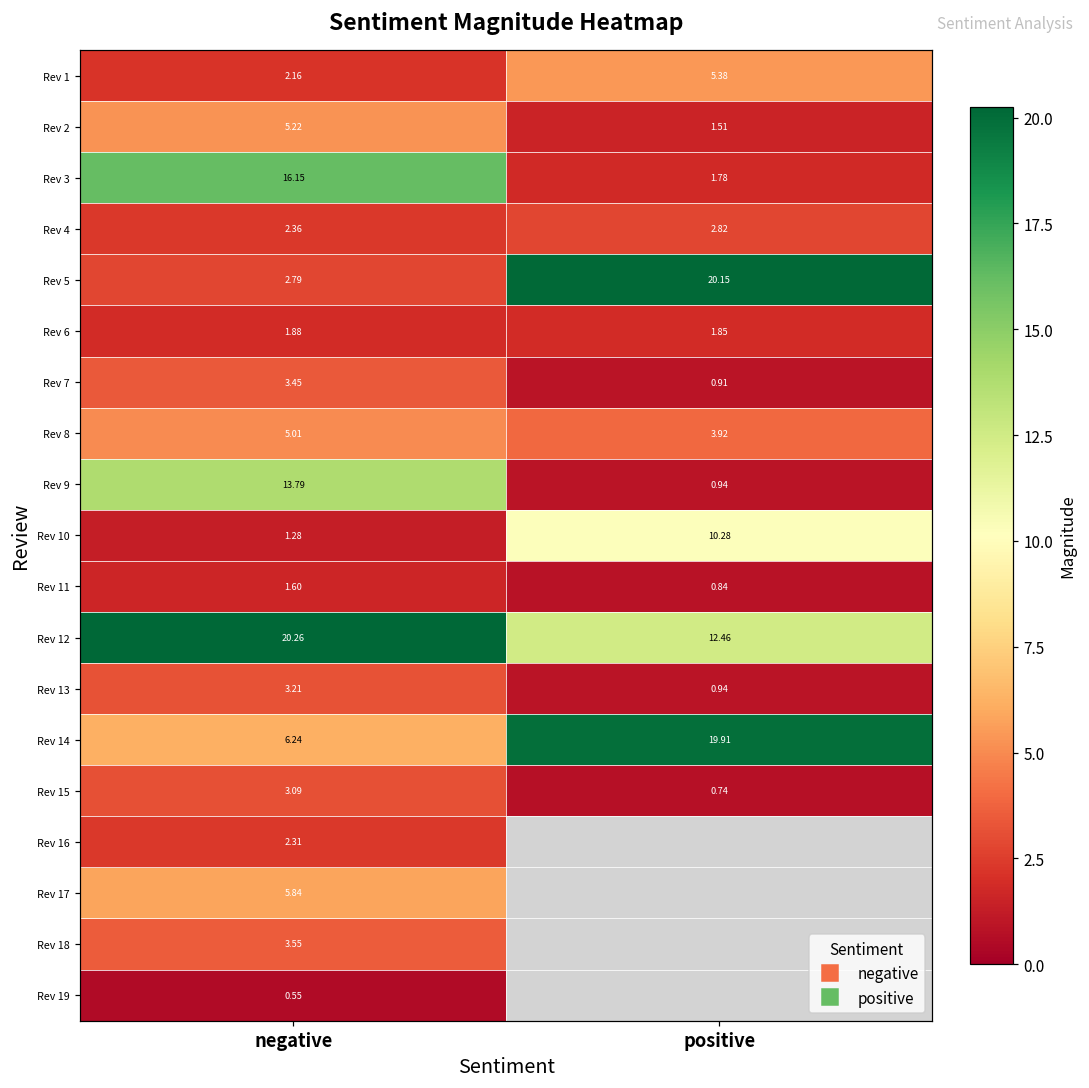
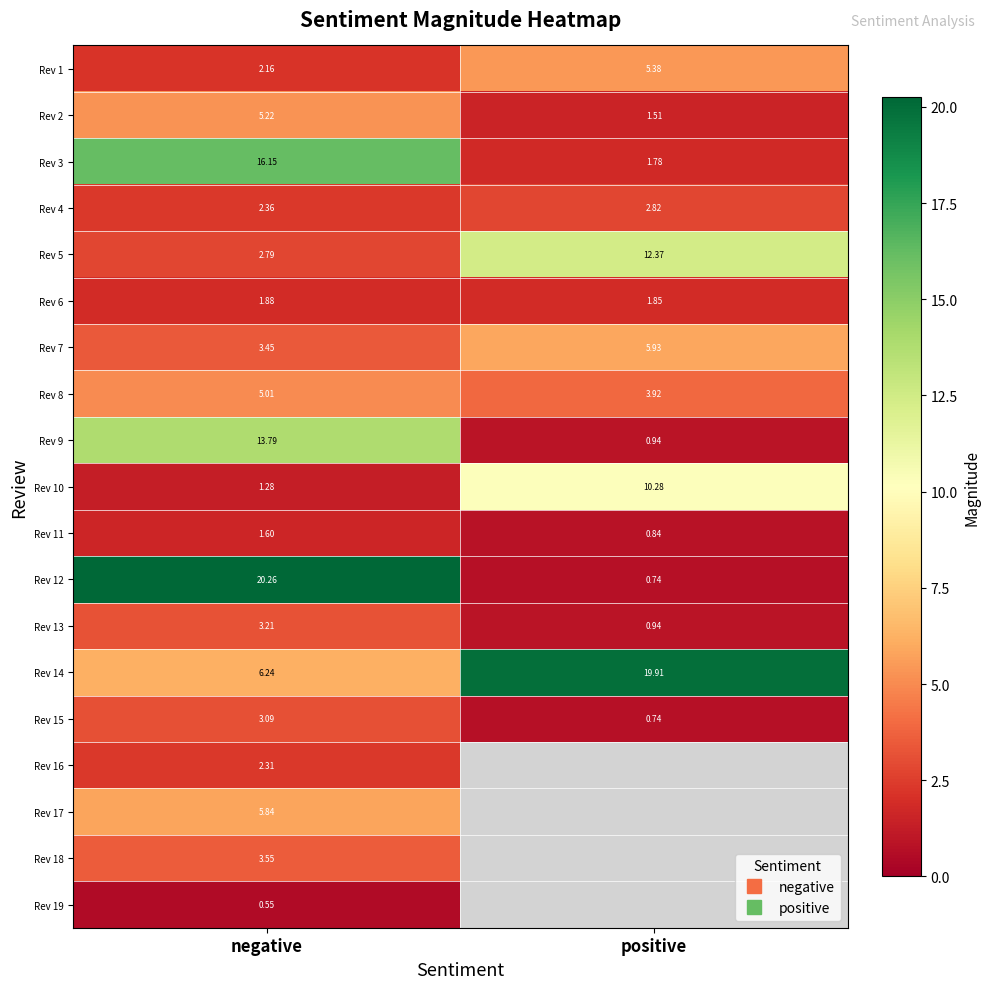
Rev 5, positive: 20.15 -> 12.37
Rev 7, positive: 0.91 -> 5.93
Rev 12, positive: 12.46 -> 0.74
